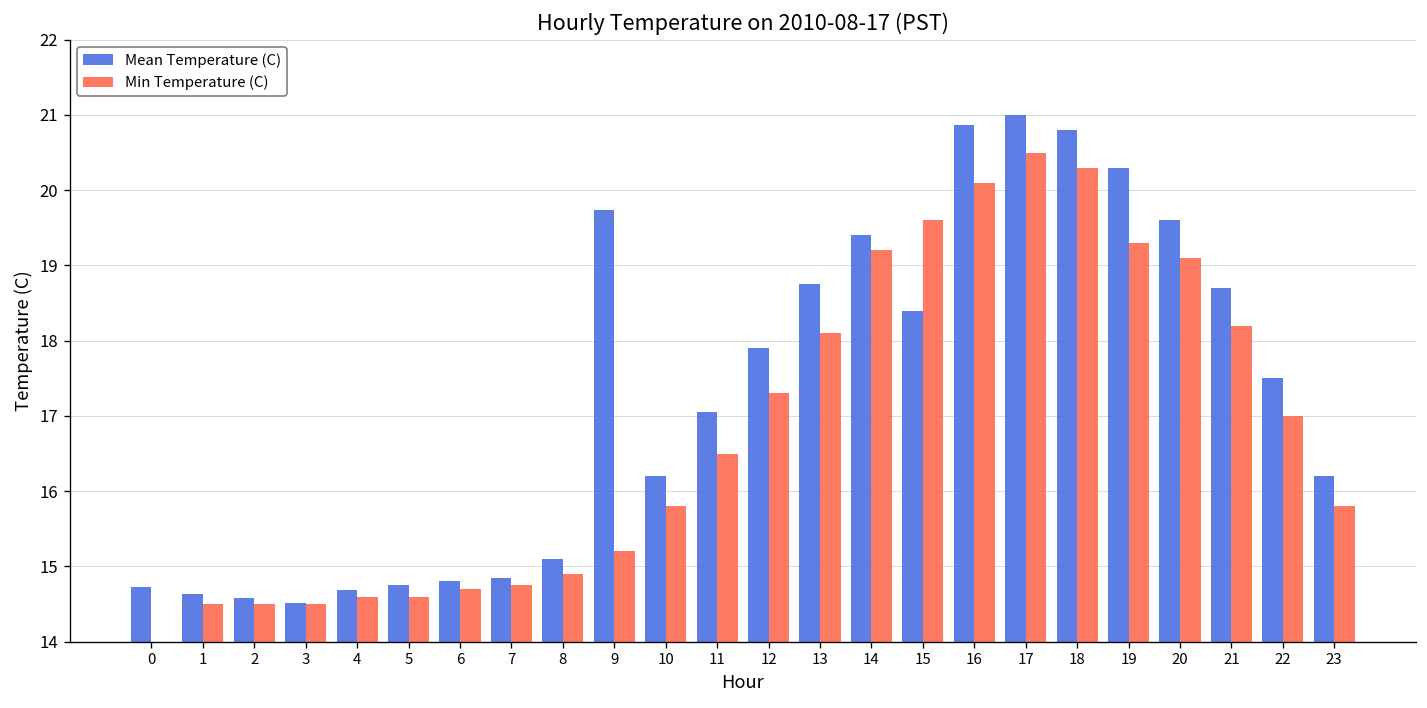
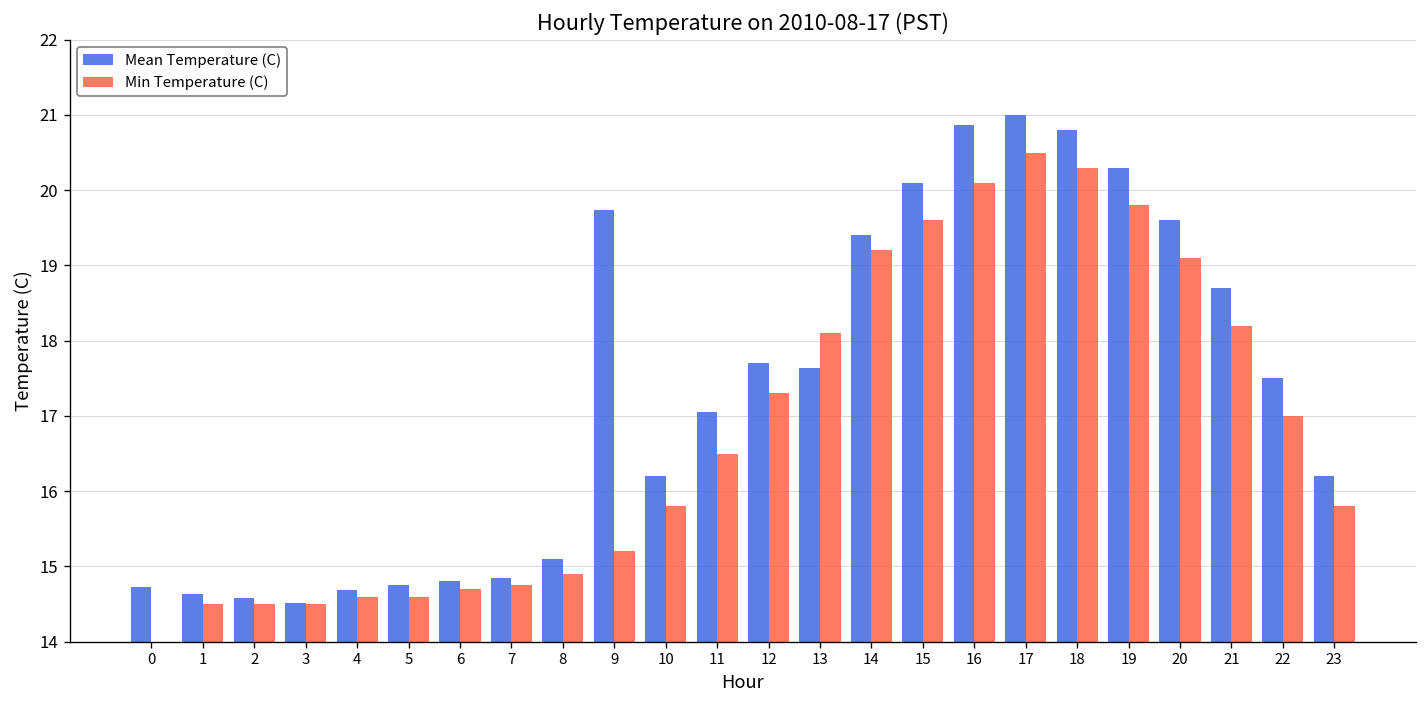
Mean Temperature (C), 12: 17.9 -> 17.7
Mean Temperature (C), 13: 18.8 -> 17.6
Mean Temperature (C), 15: 18.4 -> 20.1
Min Temperature (C), 19: 19.3 -> 19.8
